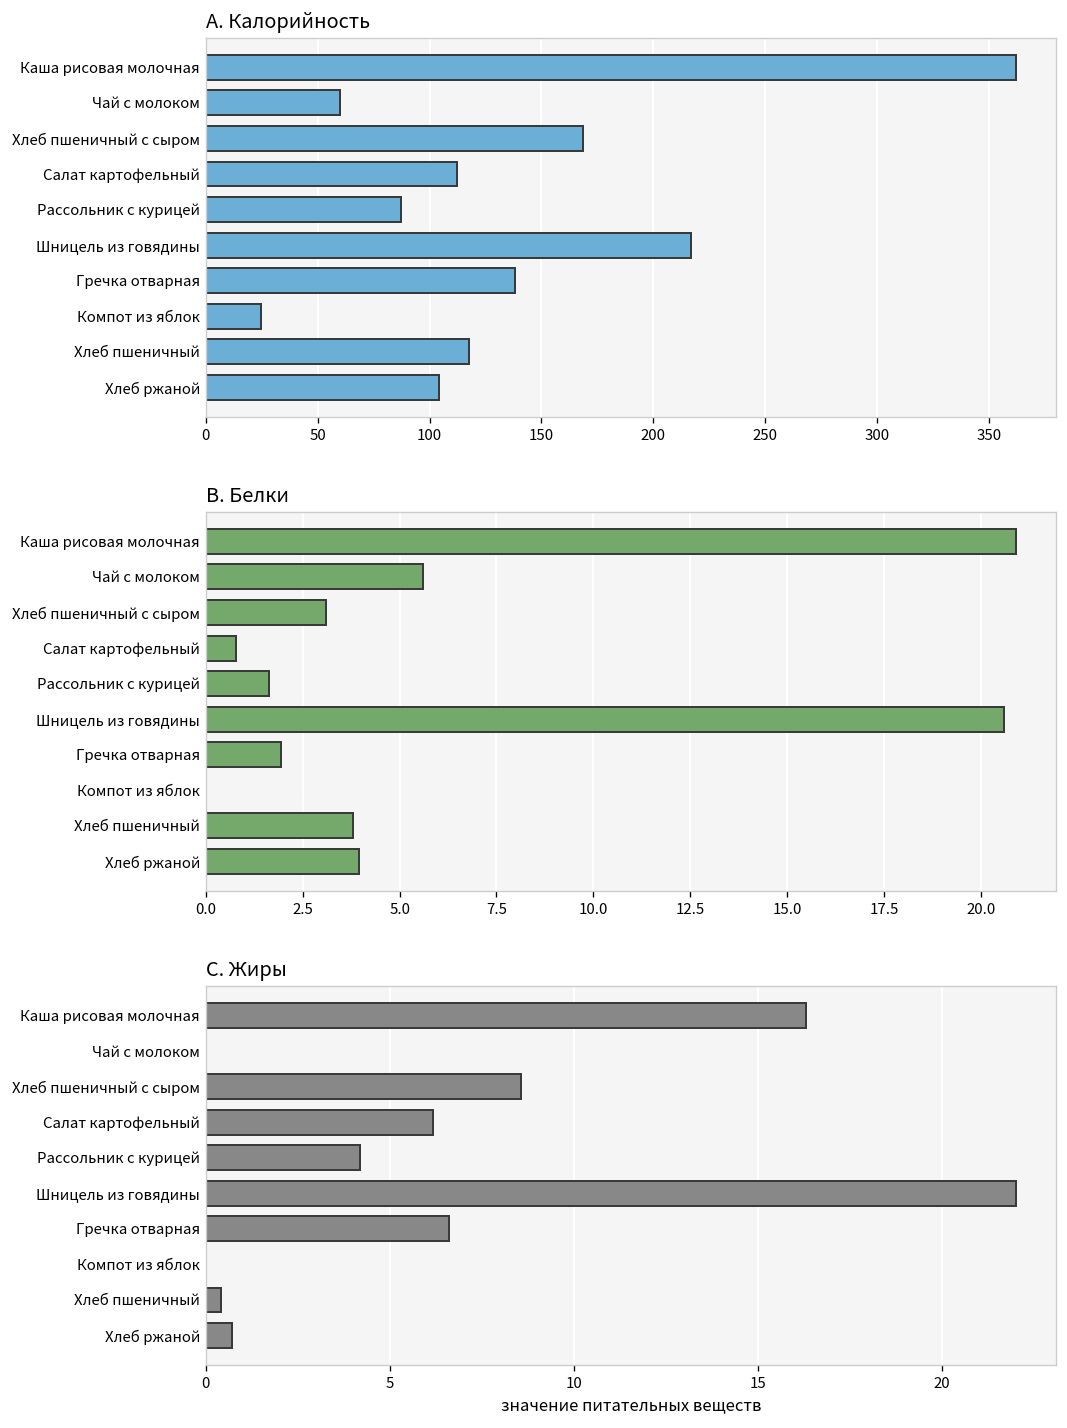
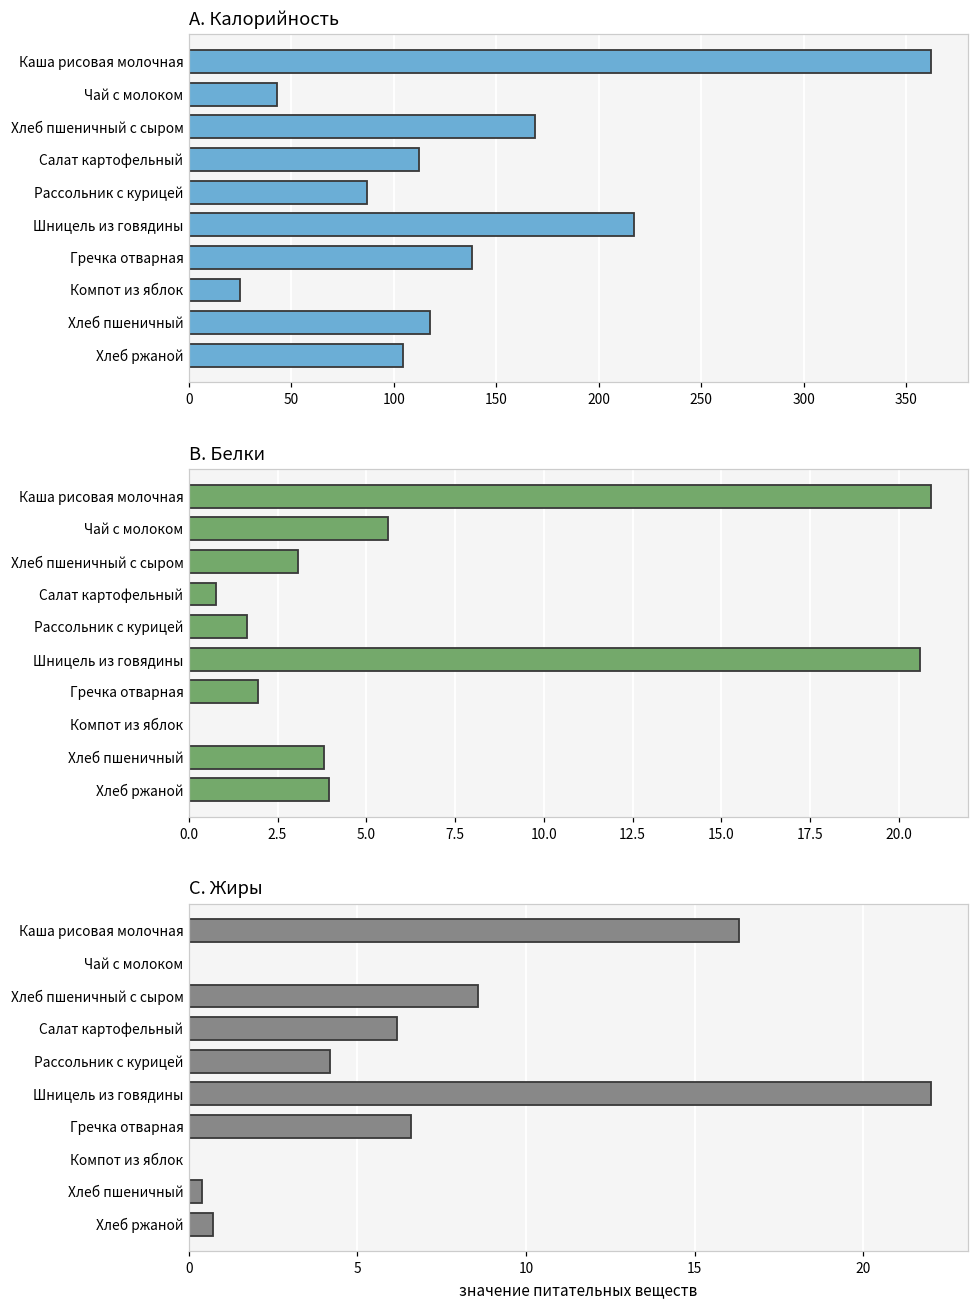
A. Калорийность, Чай с молоком: 60 -> 43
